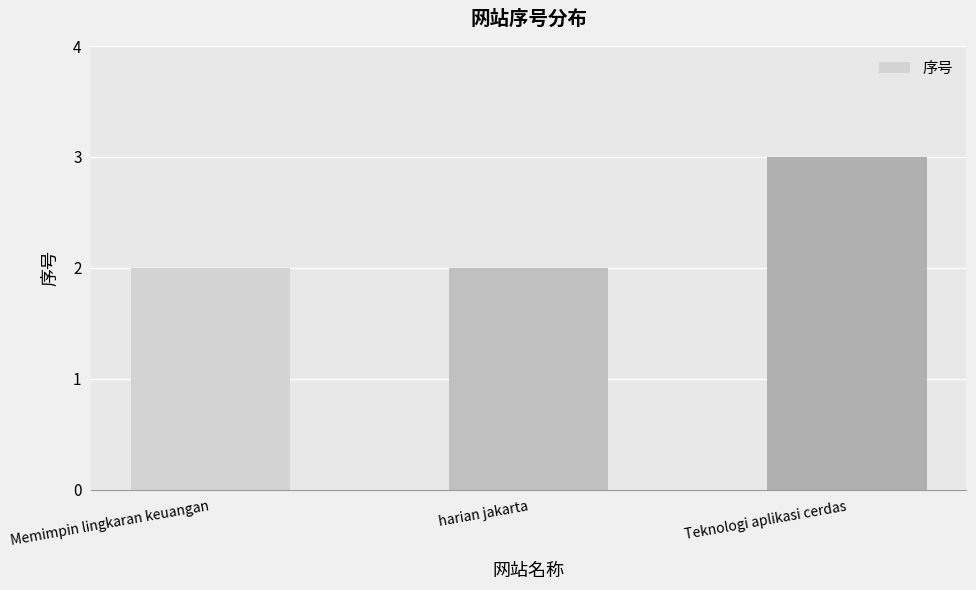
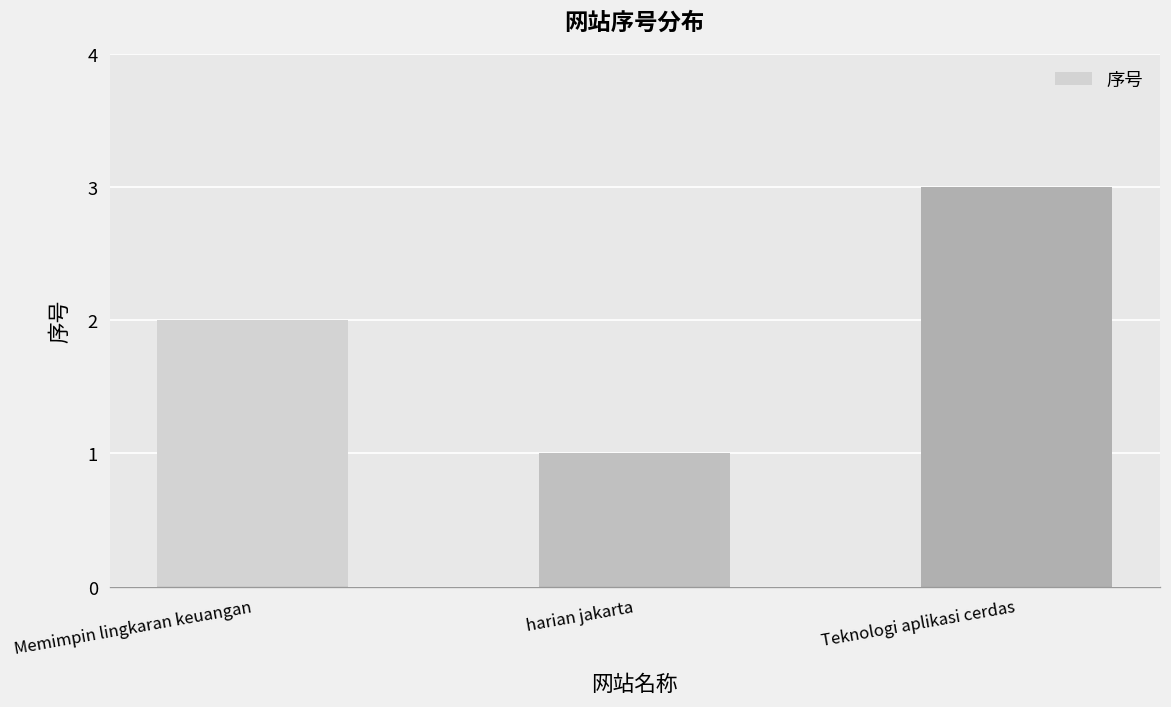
harian jakarta: 2 -> 1
